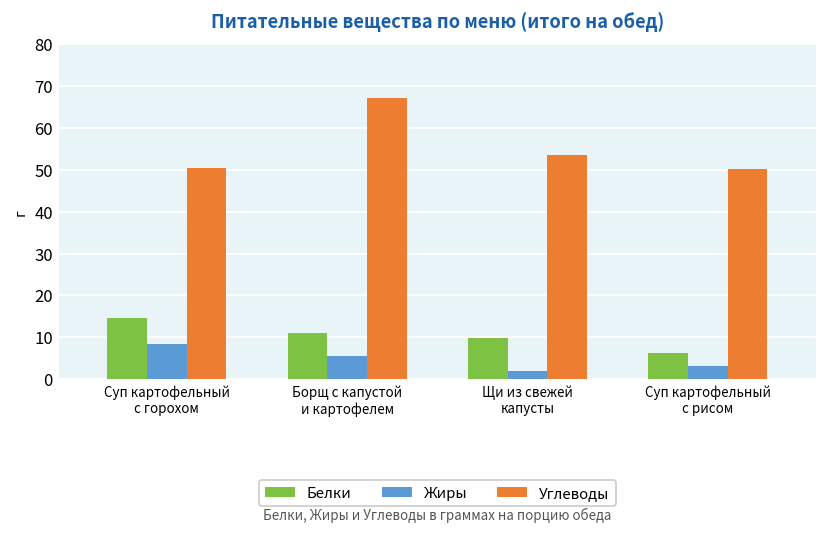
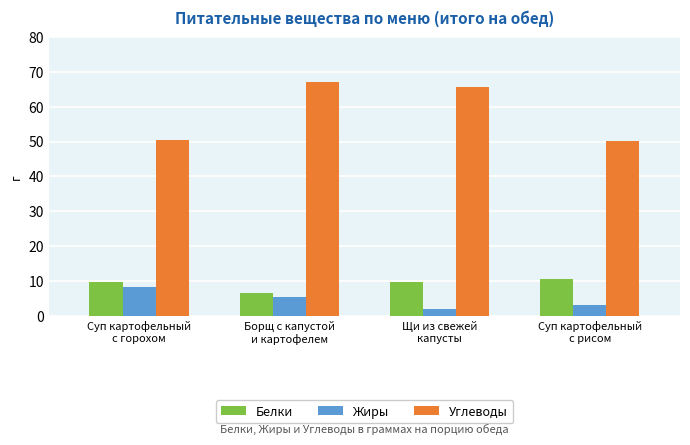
Белки, Суп картофельный с горохом: 14 -> 10
Белки, Борщ с капустой и картофелем: 11 -> 6
Углеводы, Щи из свежей капусты: 54 -> 66
Белки, Суп картофельный с рисом: 6 -> 11
